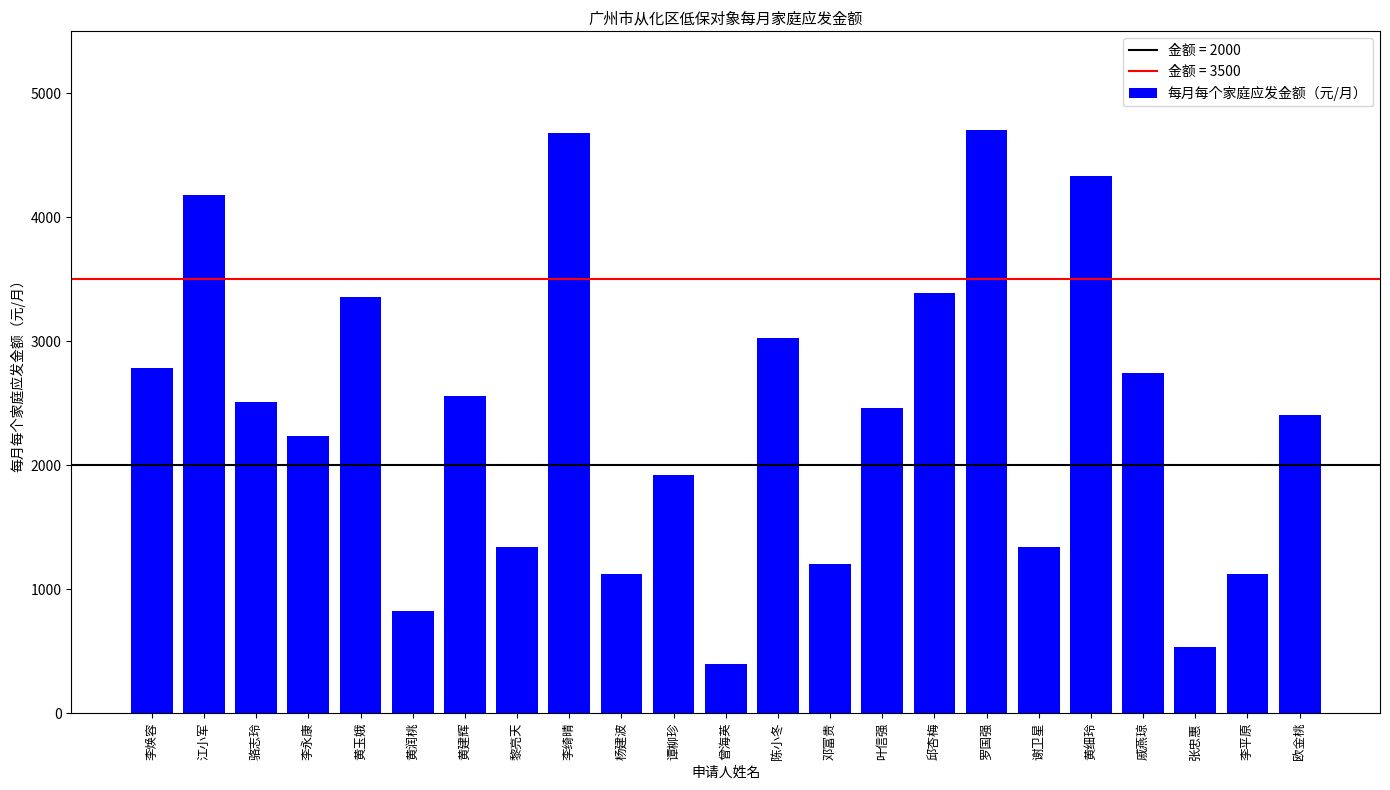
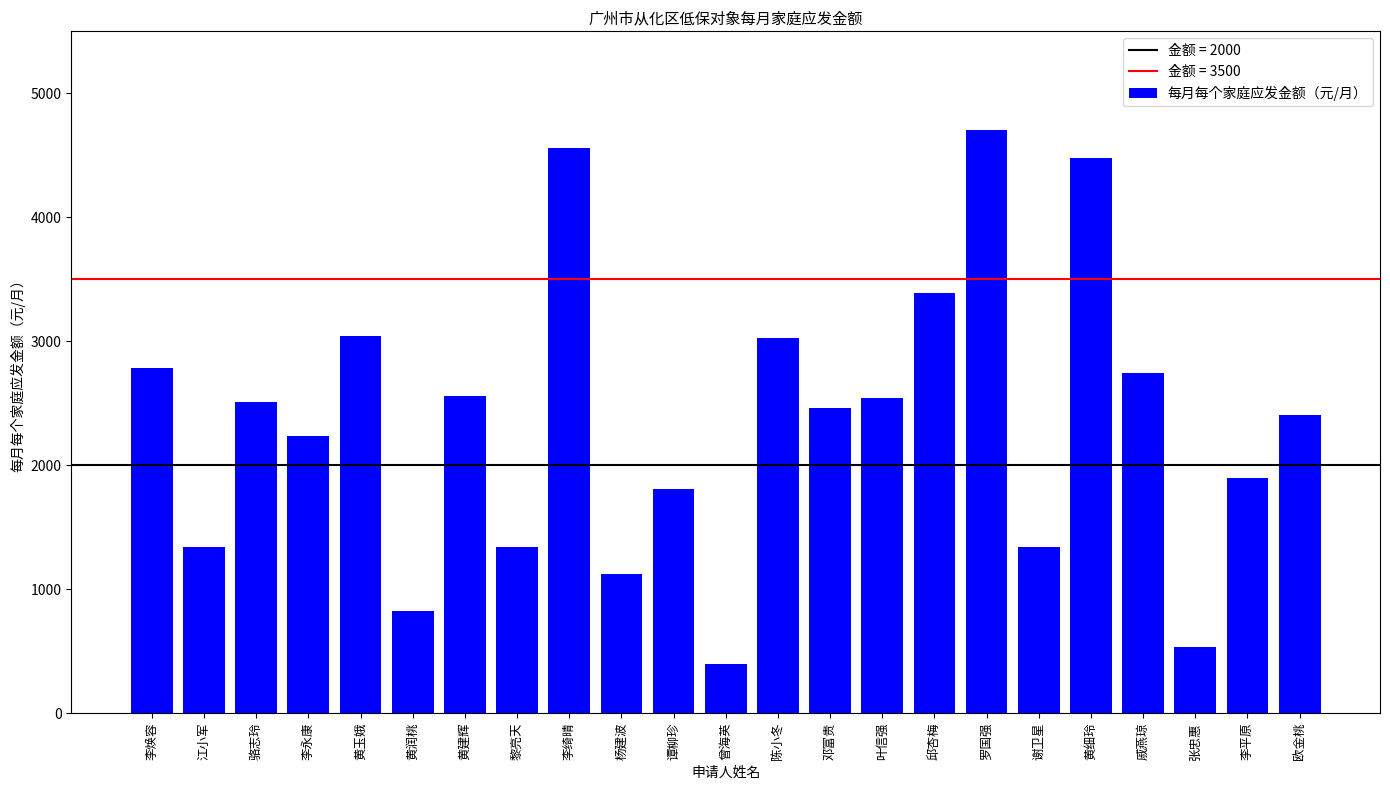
江小军: 4180 -> 1340
黄玉娥: 3360 -> 3040
李绮晴: 4680 -> 4560
谭柳珍: 1920 -> 1810
邓富贵: 1210 -> 2460
叶信强: 2460 -> 2540
黄细玲: 4340 -> 4480
李平原: 1120 -> 1890
